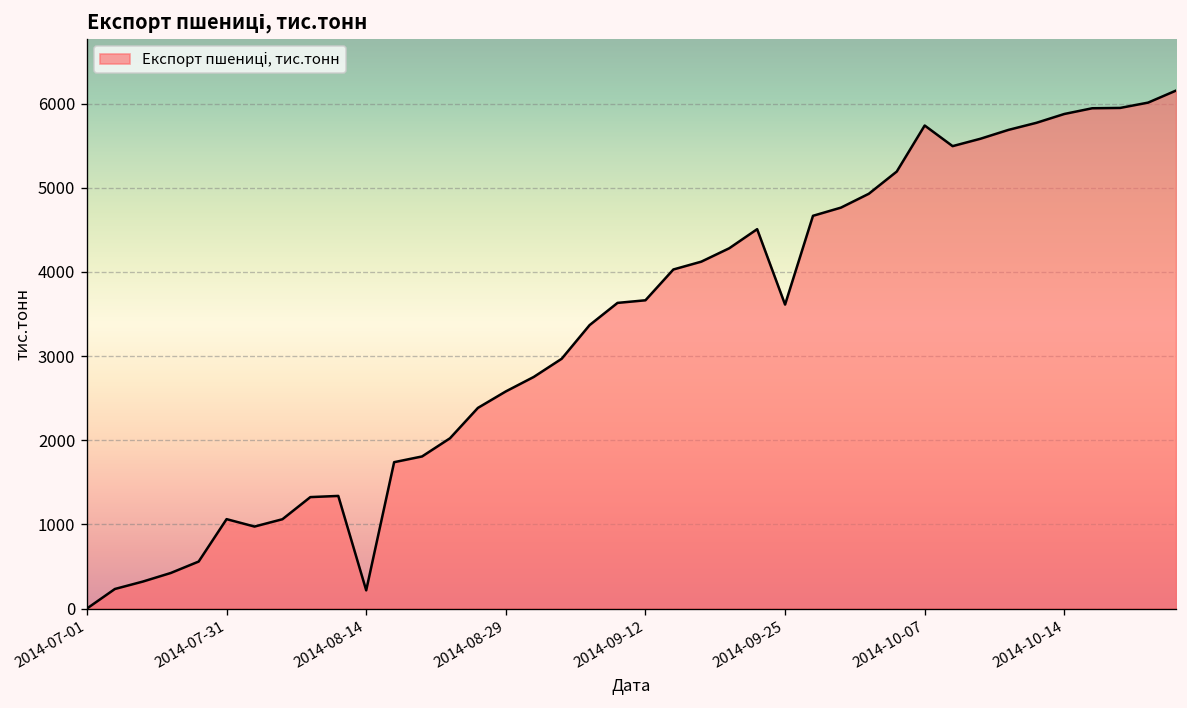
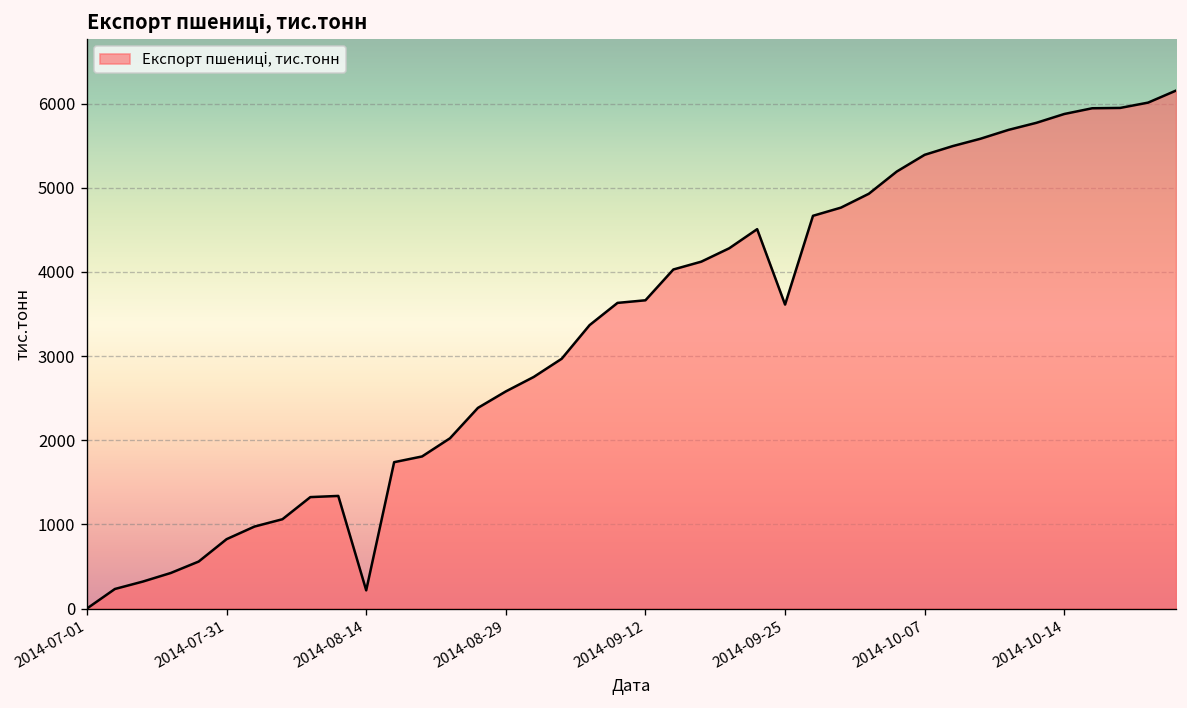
2014-07-31: 1100 -> 800
2014-10-07: 5700 -> 5400
